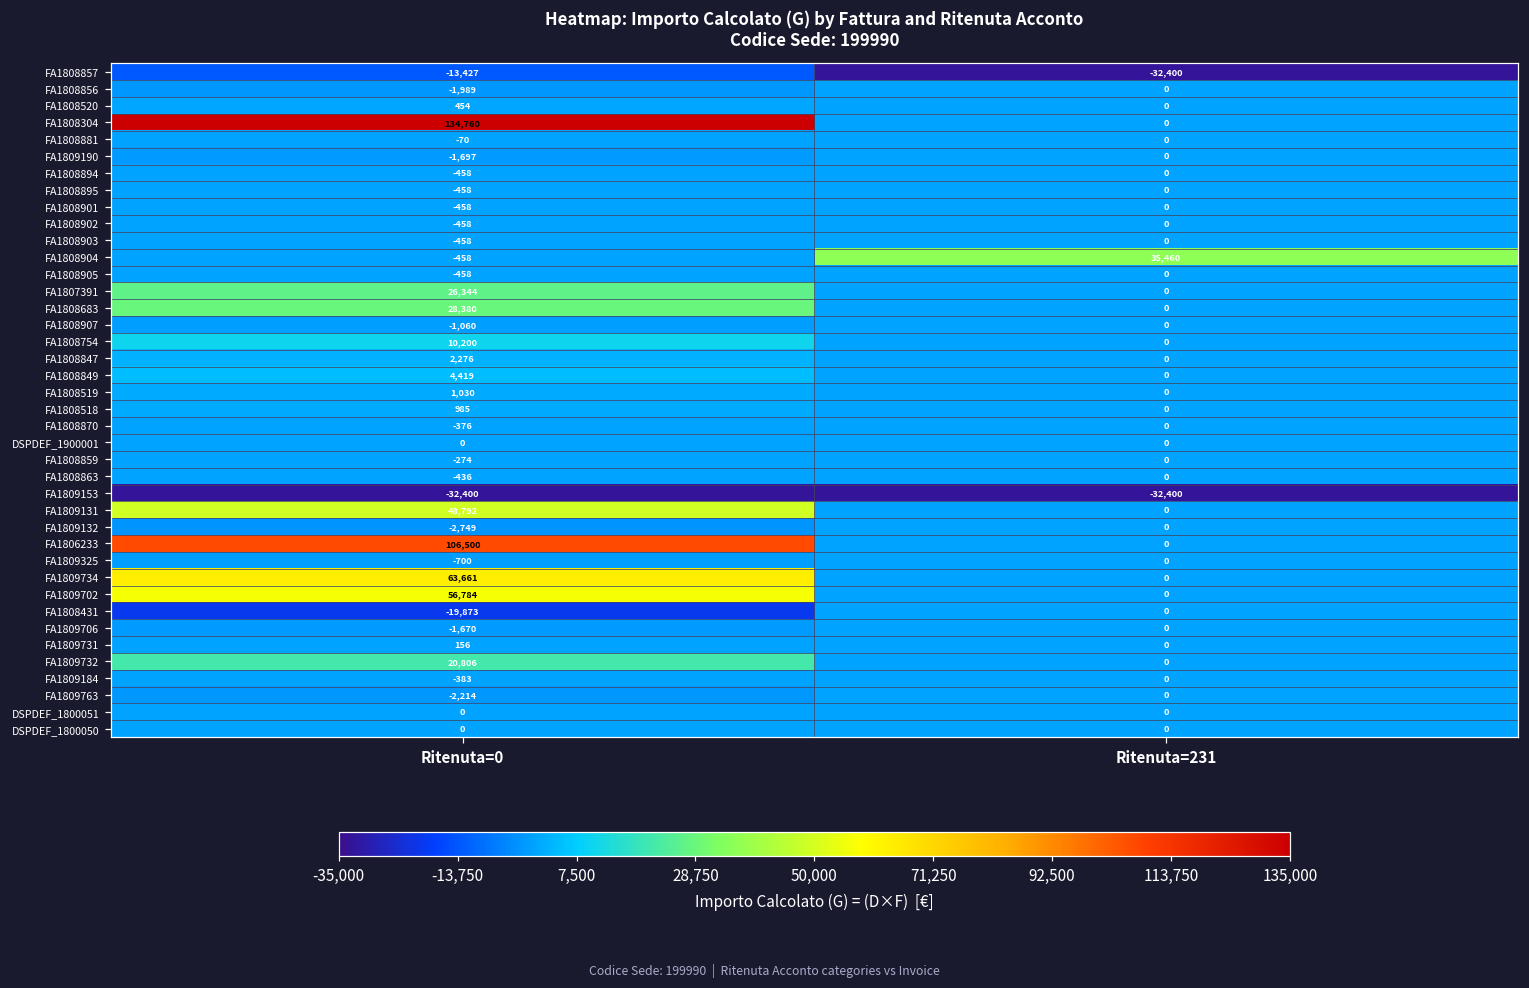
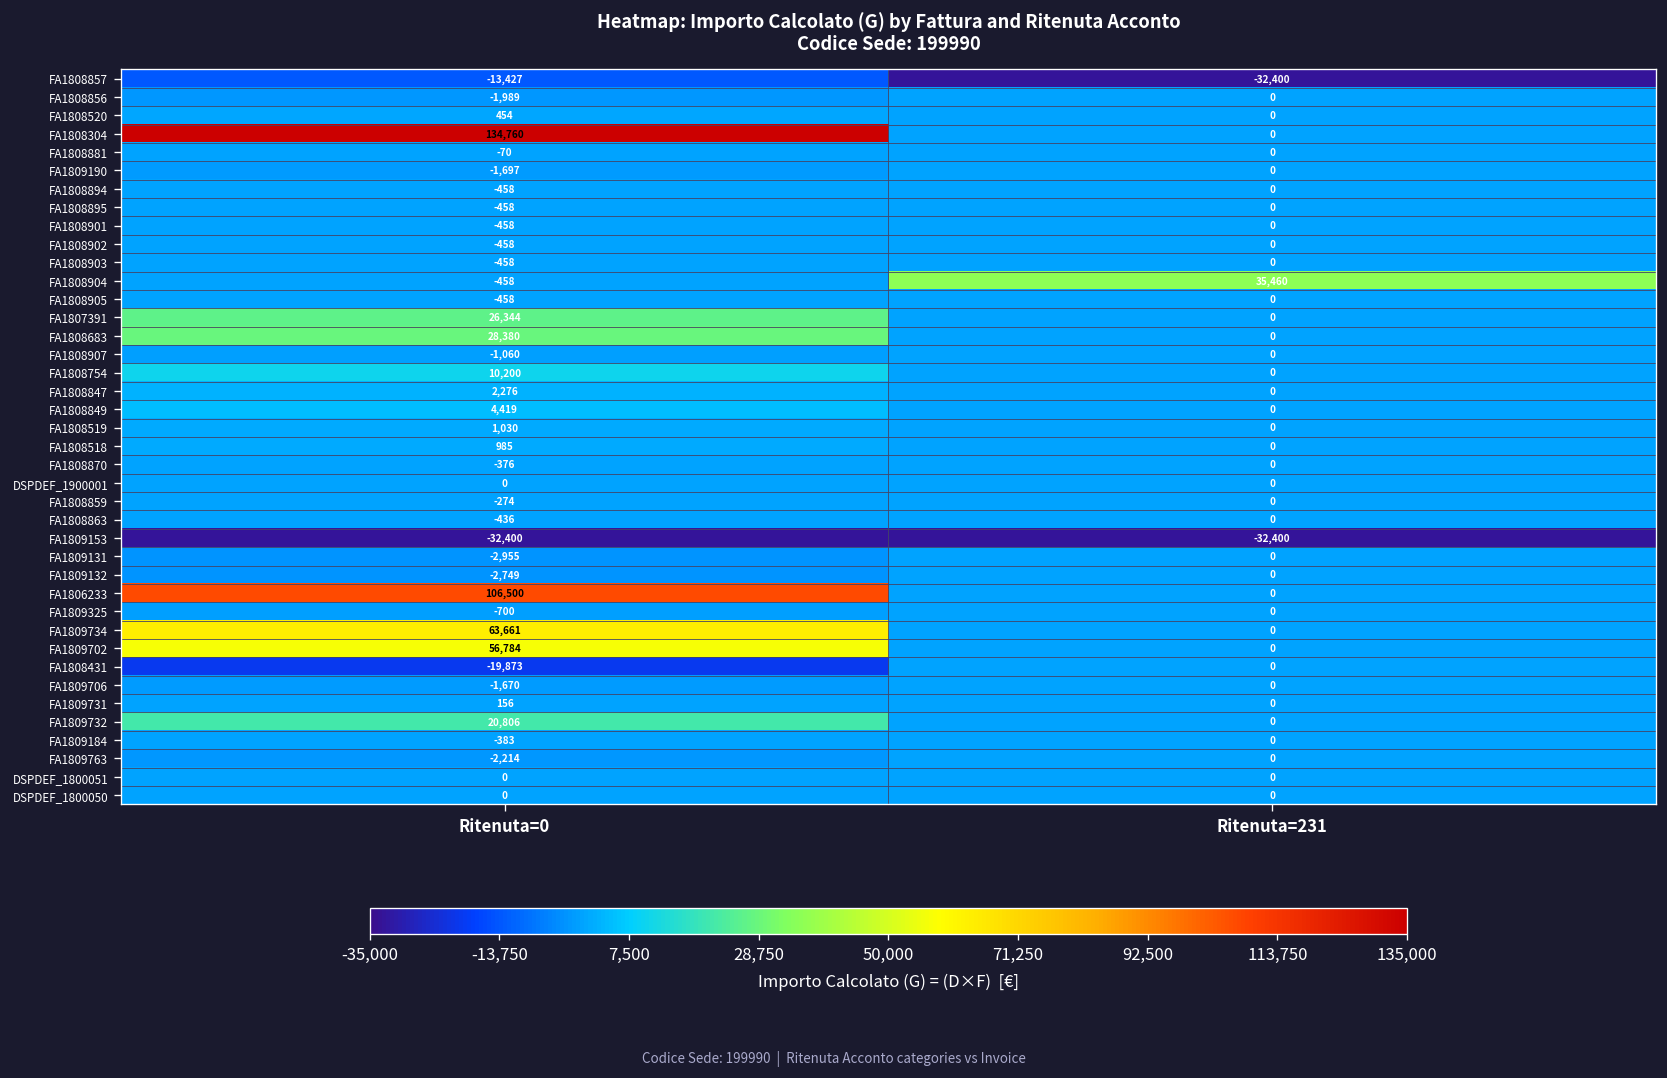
FA1809131, Ritenuta=0: 48,792 -> -2,955
